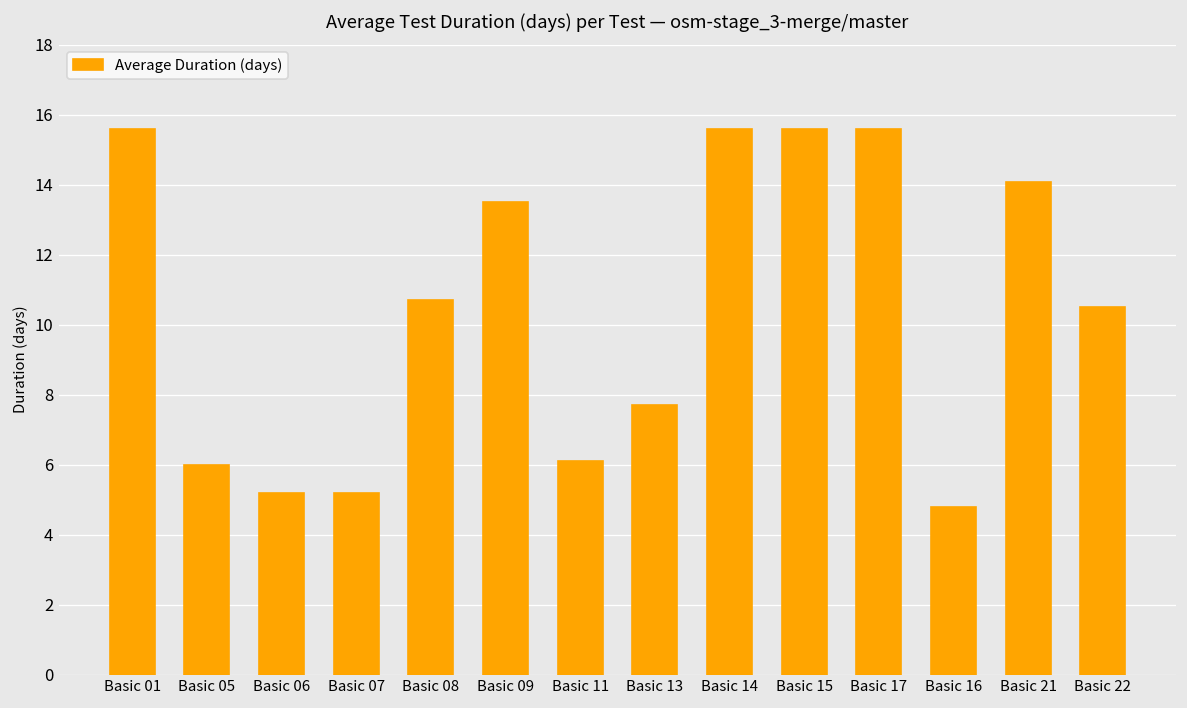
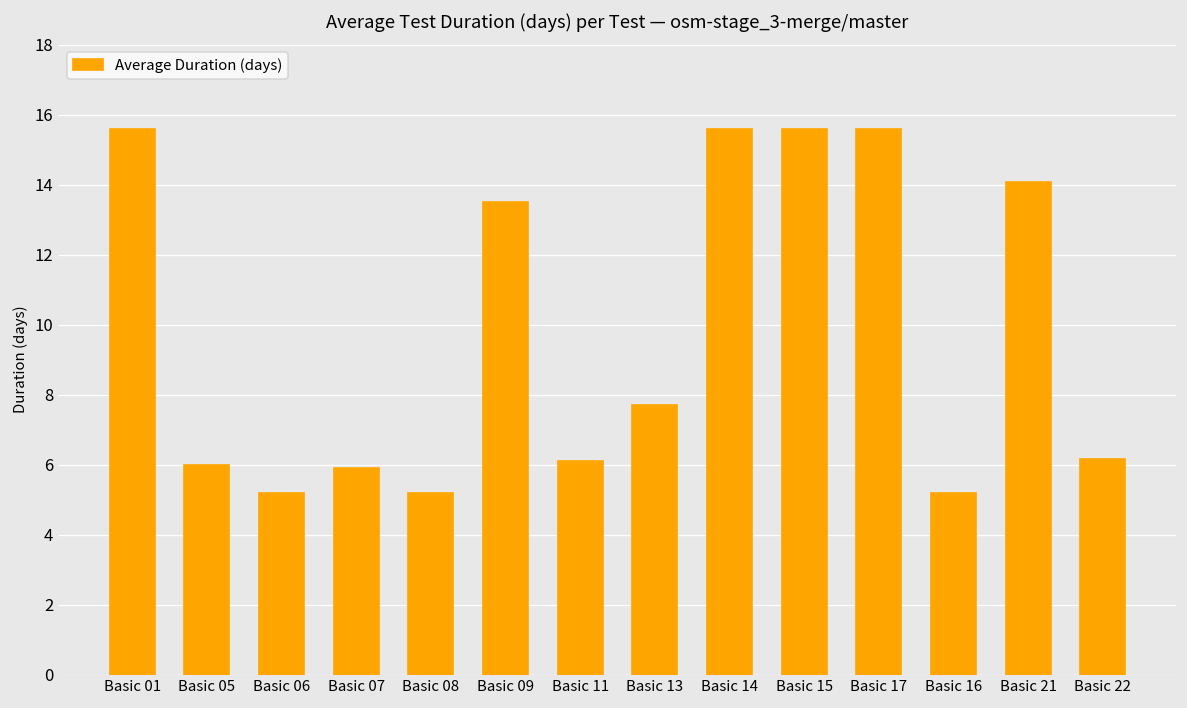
Basic 07: 5.2 -> 5.9
Basic 08: 10.7 -> 5.2
Basic 16: 4.8 -> 5.2
Basic 22: 10.5 -> 6.2
